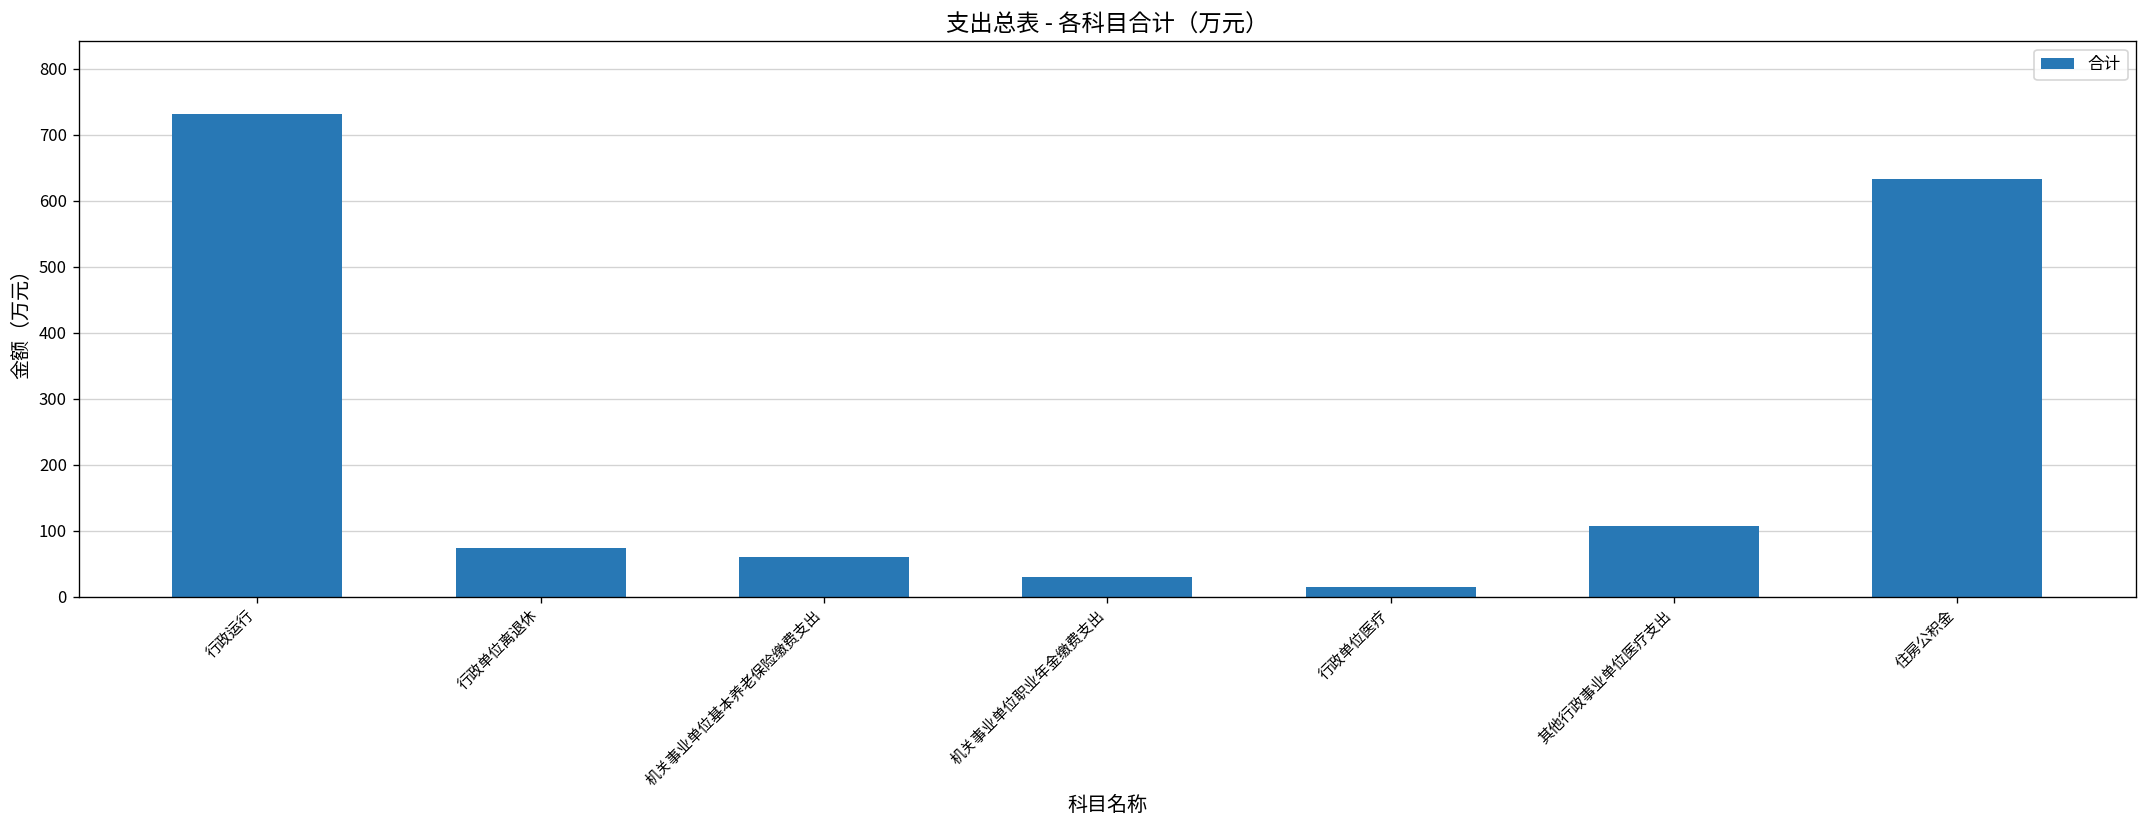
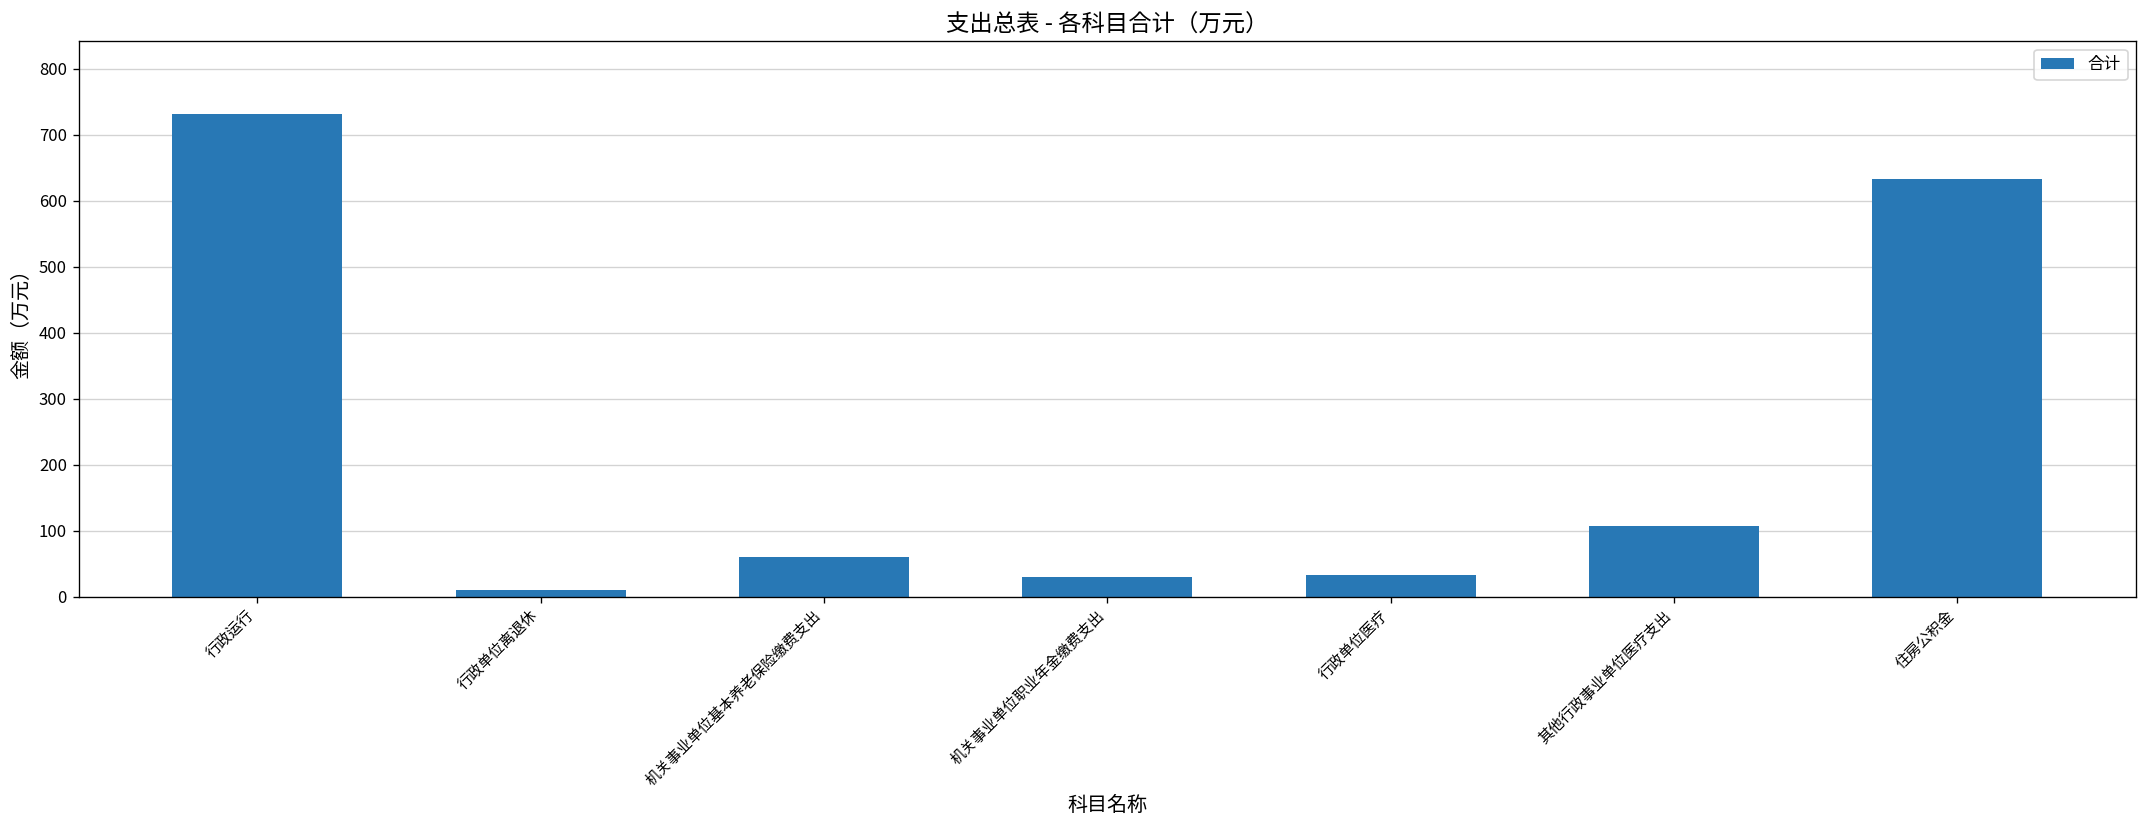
行政单位离退休: 70 -> 10
行政单位医疗: 10 -> 30
